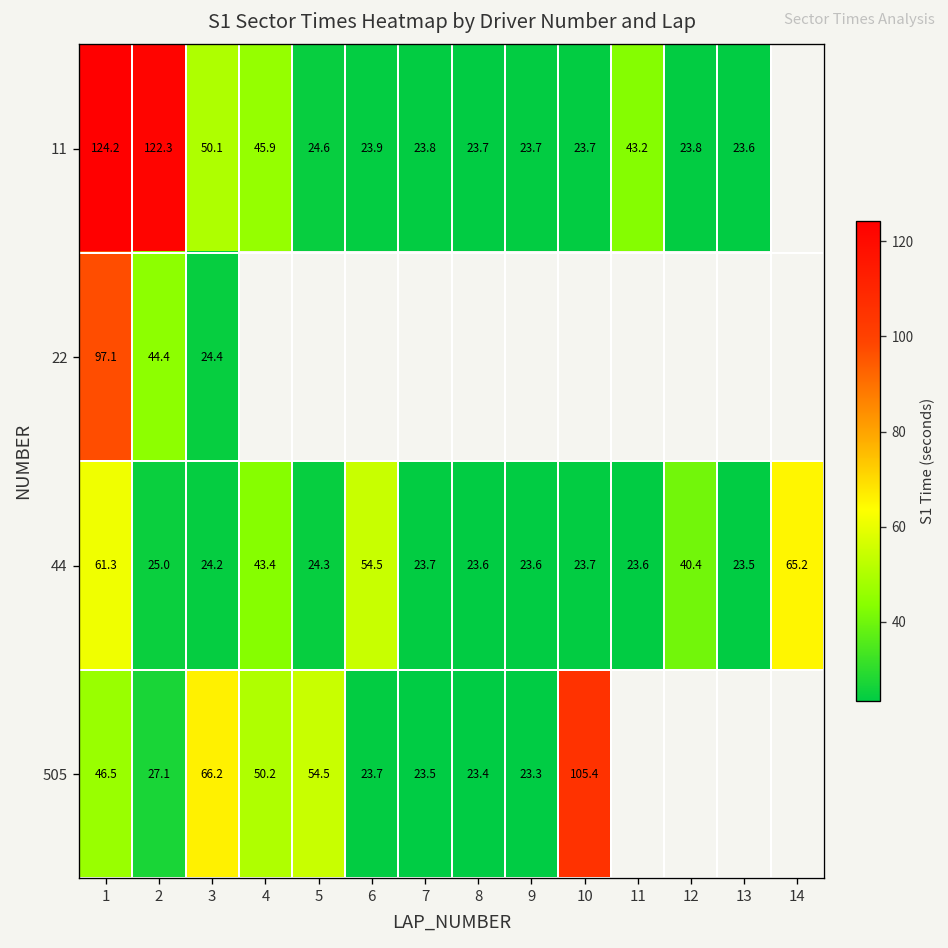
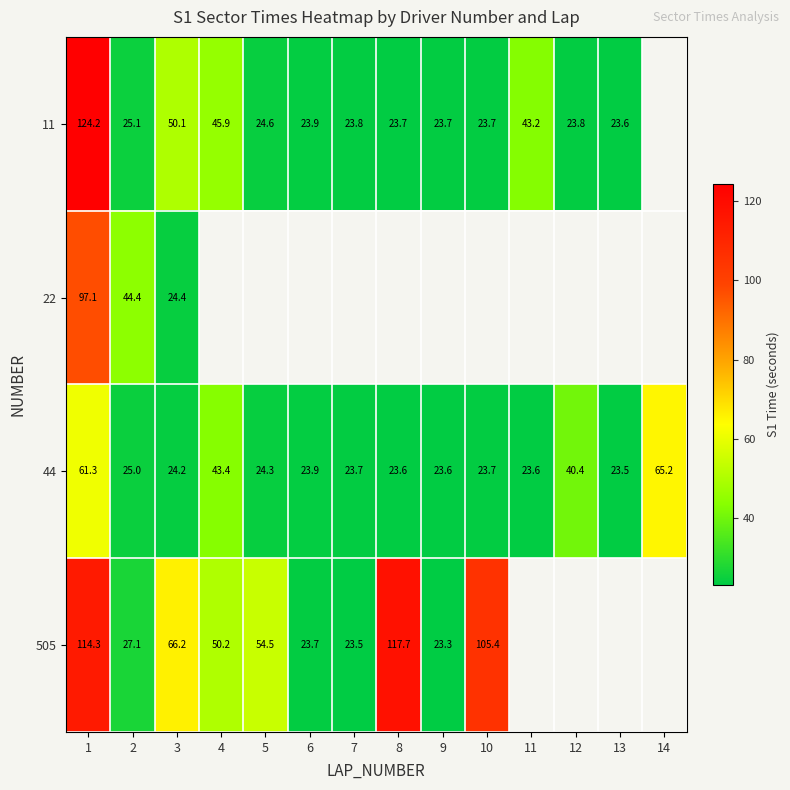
11, 2: 122.3 -> 25.1
44, 6: 54.5 -> 23.9
505, 1: 46.5 -> 114.3
505, 8: 23.4 -> 117.7
